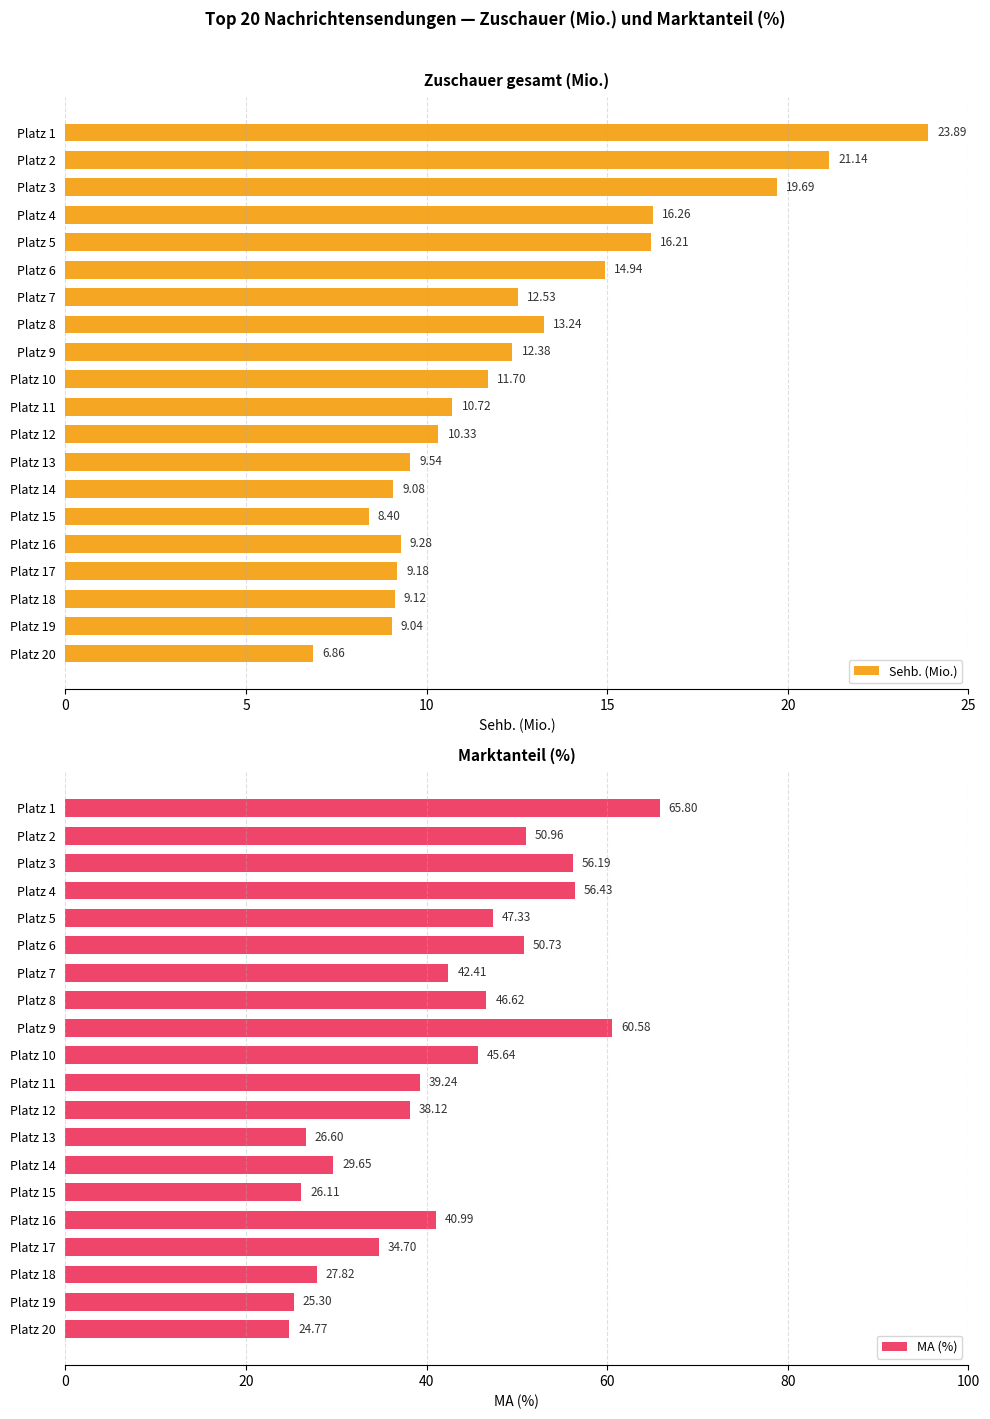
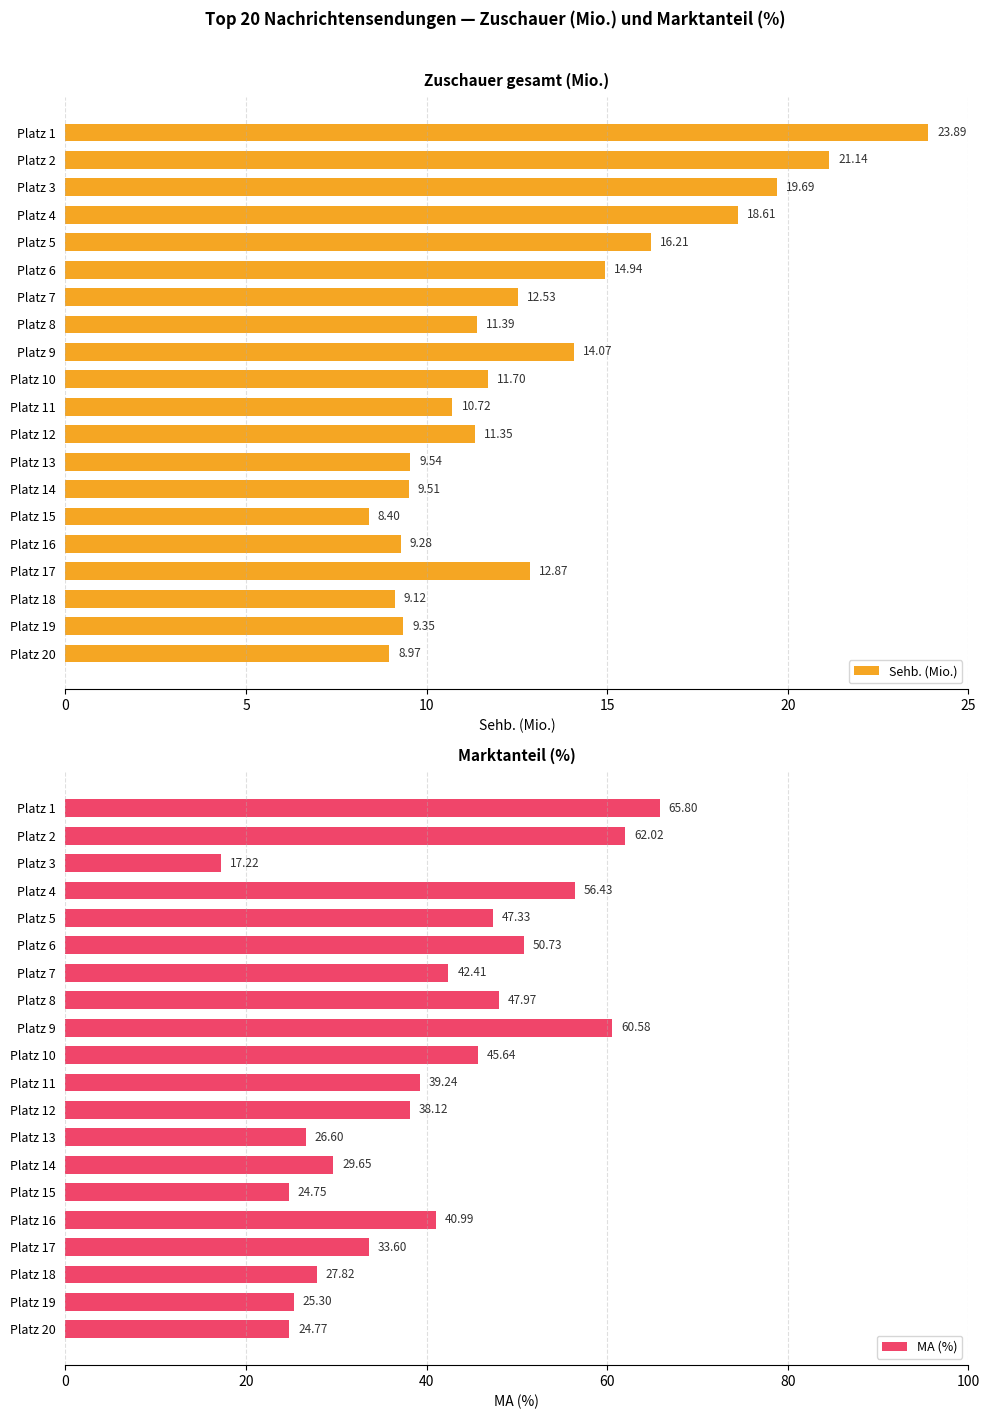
Zuschauer gesamt (Mio.), Platz 4: 16.26 -> 18.61
Zuschauer gesamt (Mio.), Platz 8: 13.24 -> 11.39
Zuschauer gesamt (Mio.), Platz 9: 12.38 -> 14.07
Zuschauer gesamt (Mio.), Platz 12: 10.33 -> 11.35
Zuschauer gesamt (Mio.), Platz 14: 9.08 -> 9.51
Zuschauer gesamt (Mio.), Platz 17: 9.18 -> 12.87
Zuschauer gesamt (Mio.), Platz 19: 9.04 -> 9.35
Zuschauer gesamt (Mio.), Platz 20: 6.86 -> 8.97
Marktanteil (%), Platz 2: 50.96 -> 62.02
Marktanteil (%), Platz 3: 56.19 -> 17.22
Marktanteil (%), Platz 8: 46.62 -> 47.97
Marktanteil (%), Platz 15: 26.11 -> 24.75
Marktanteil (%), Platz 17: 34.70 -> 33.60
